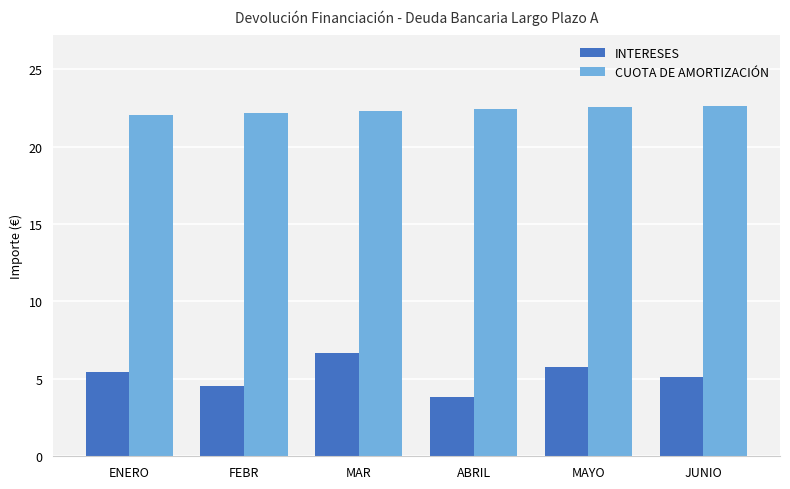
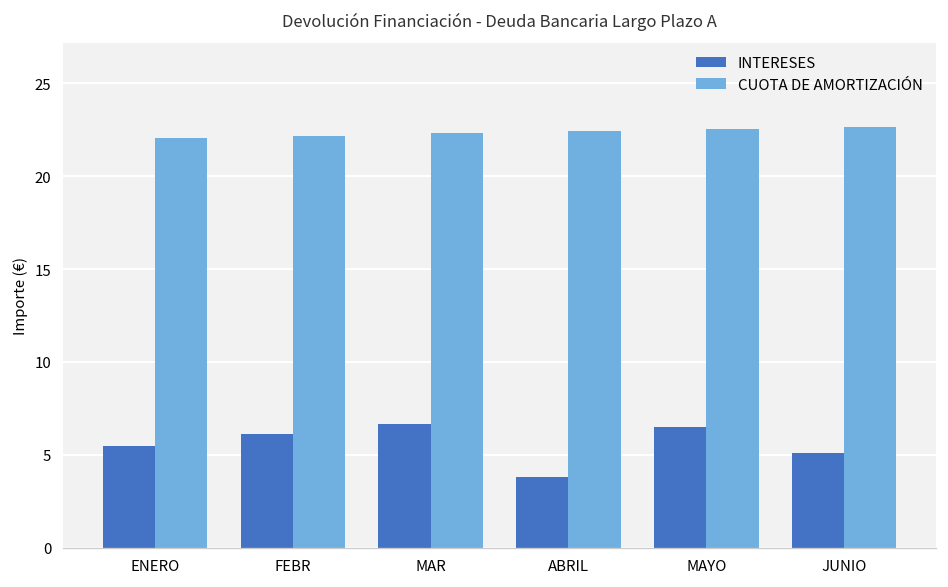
INTERESES, FEBR: 4.6 -> 6.1
INTERESES, MAYO: 5.8 -> 6.5
